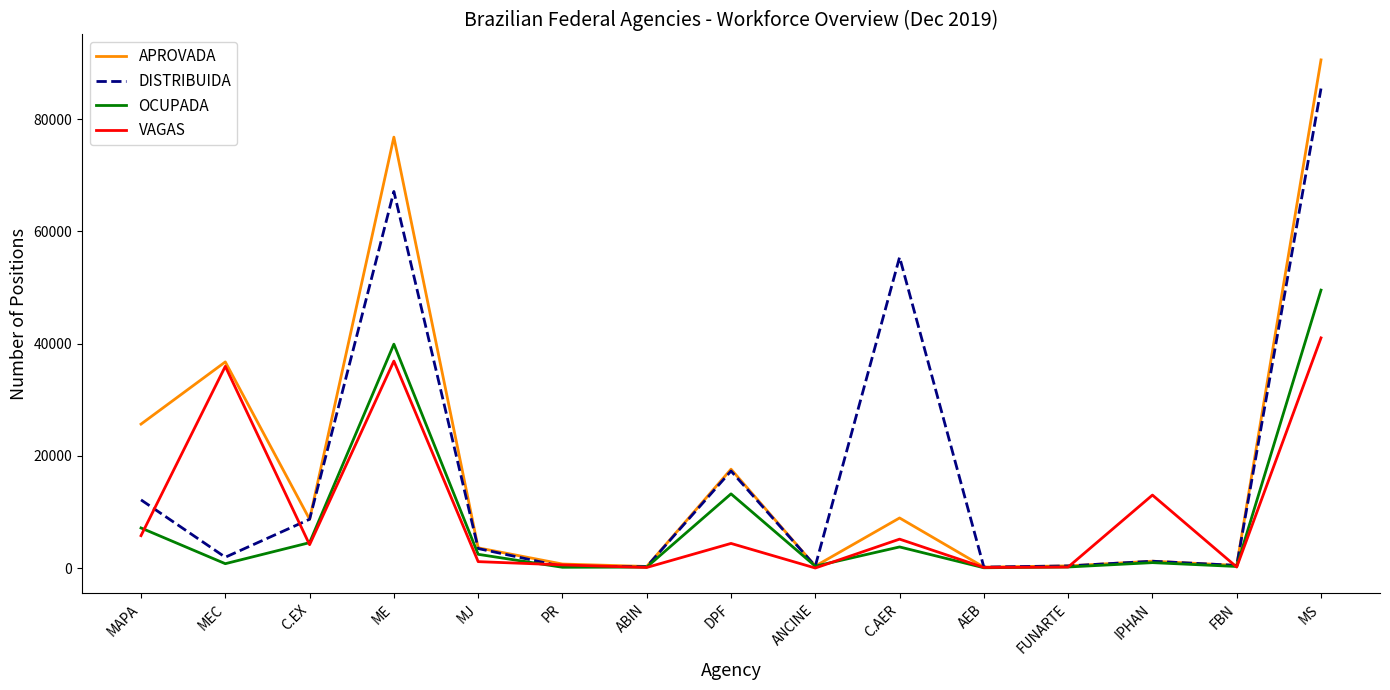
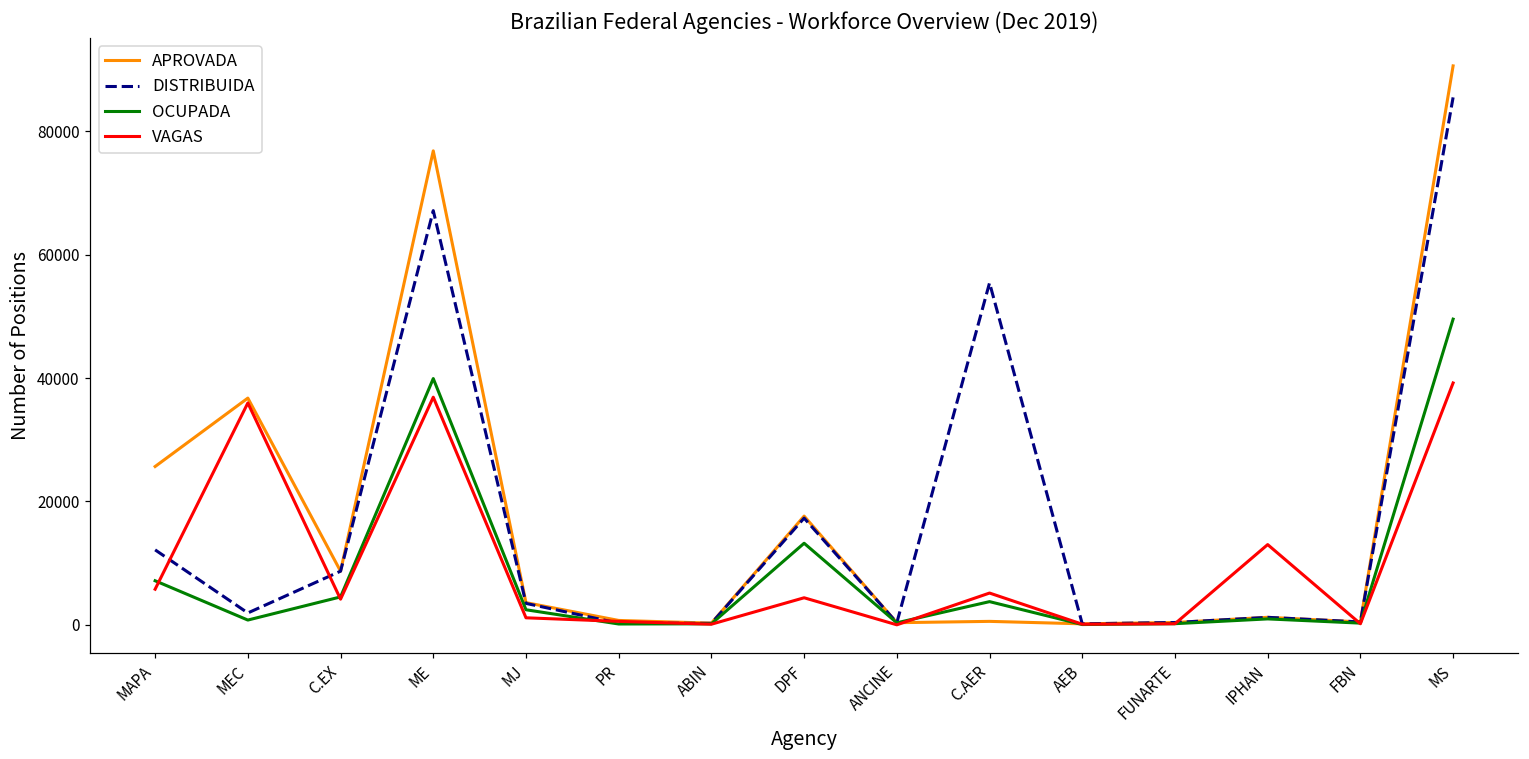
APROVADA, C.AER: 9000 -> 1000
VAGAS, MS: 41000 -> 39000
